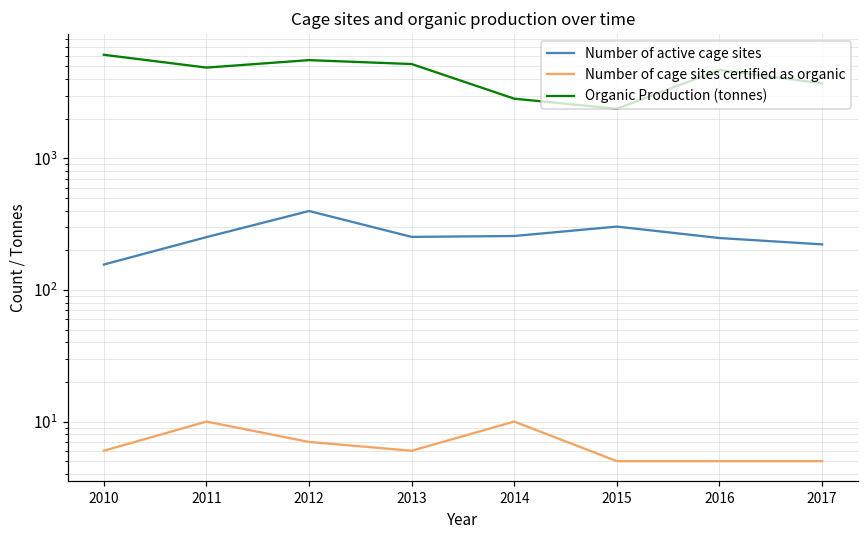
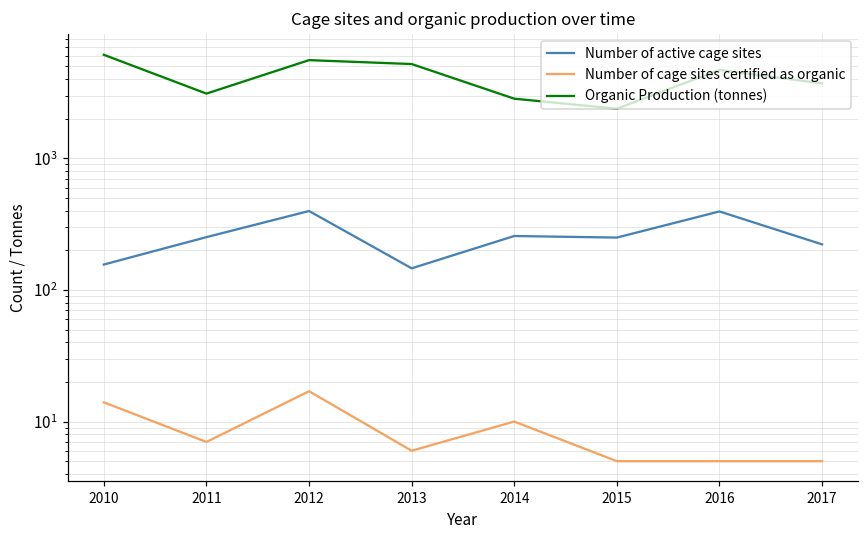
Number of cage sites certified as organic, 2010: 6 -> 14
Number of cage sites certified as organic, 2011: 10 -> 7
Organic Production (tonnes), 2011: 4900 -> 3100
Number of cage sites certified as organic, 2012: 7 -> 17
Number of active cage sites, 2013: 250 -> 150
Number of active cage sites, 2015: 300 -> 250
Number of active cage sites, 2016: 250 -> 400
